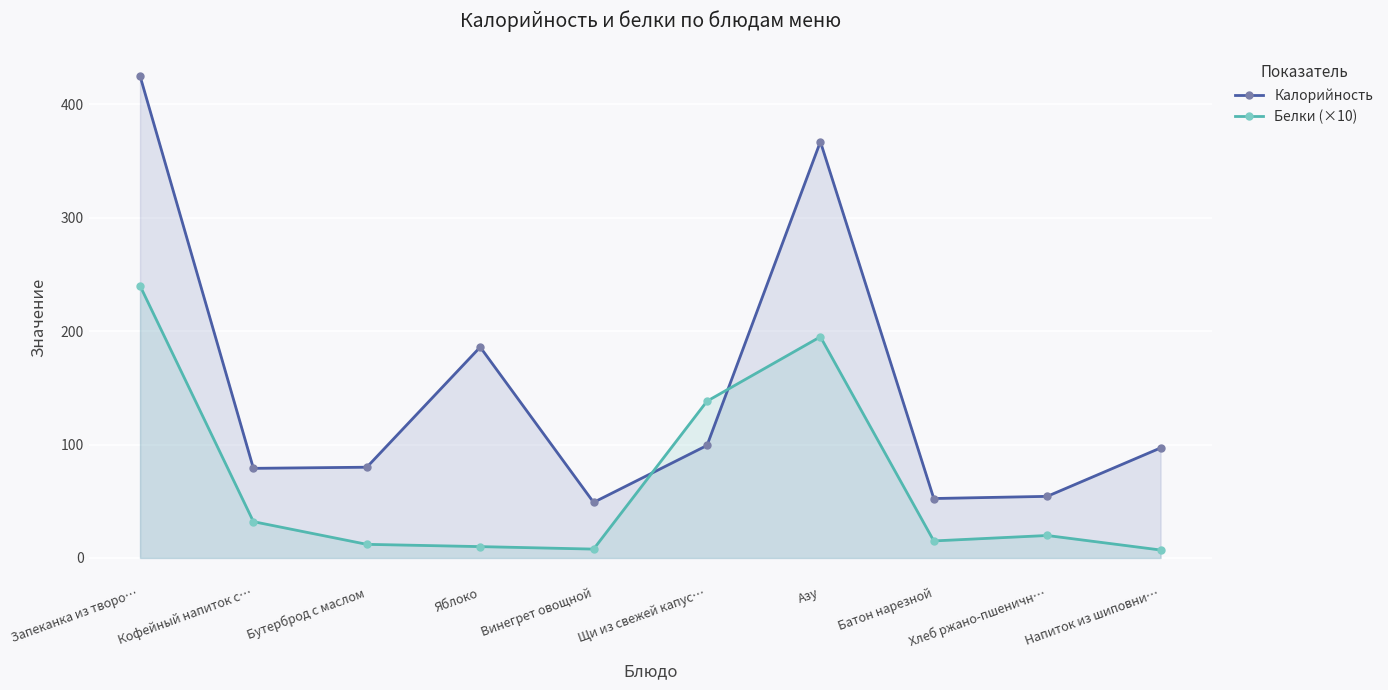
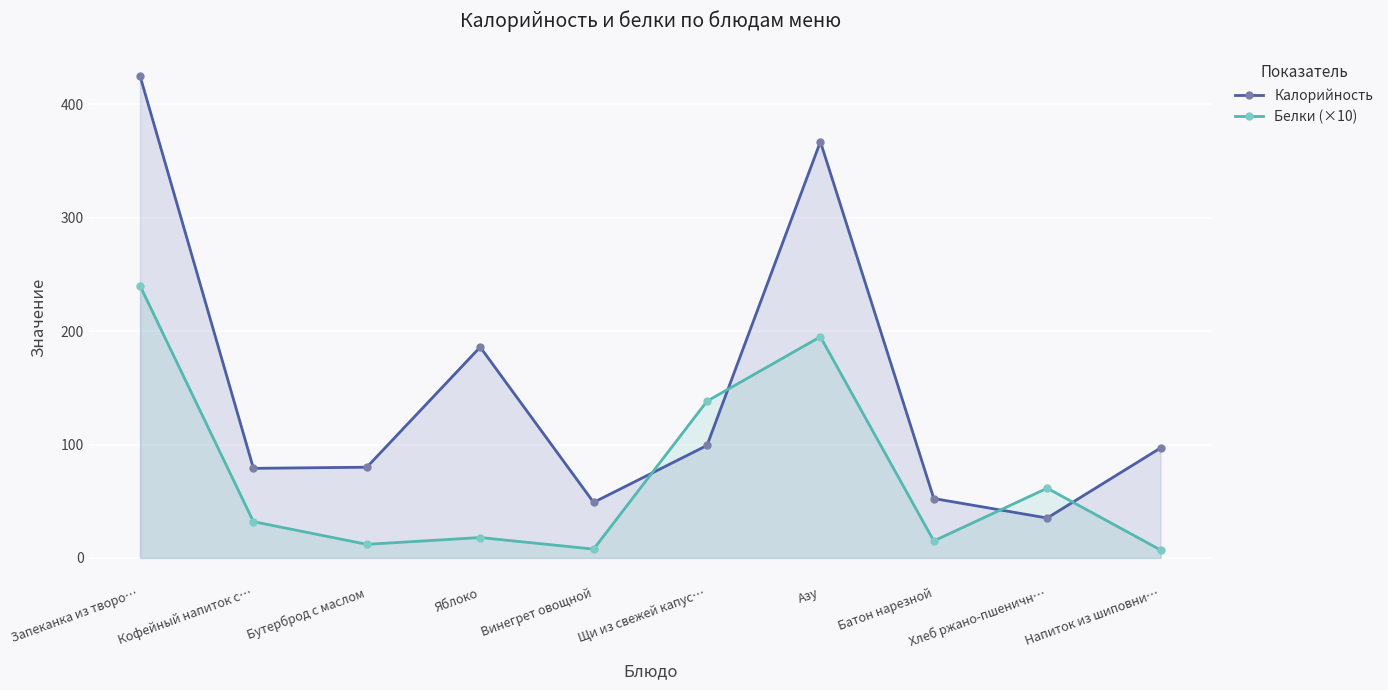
Белки (×10), Яблоко: 10 -> 18
Калорийность, Хлеб ржано-пшеничн…: 54 -> 35
Белки (×10), Хлеб ржано-пшеничн…: 20 -> 62
